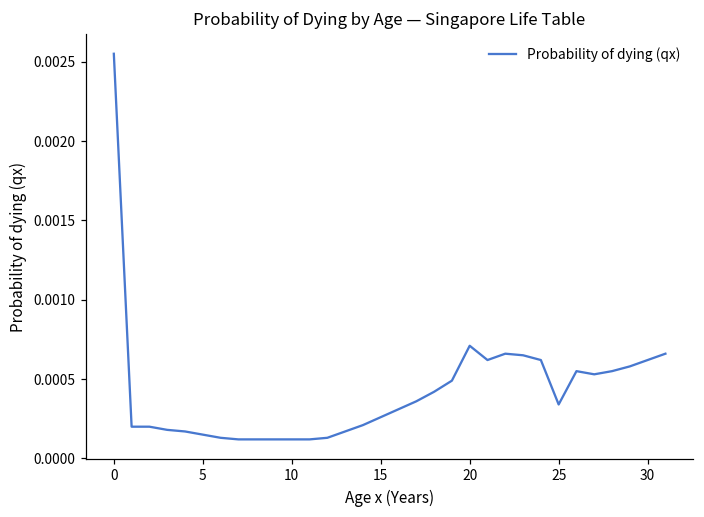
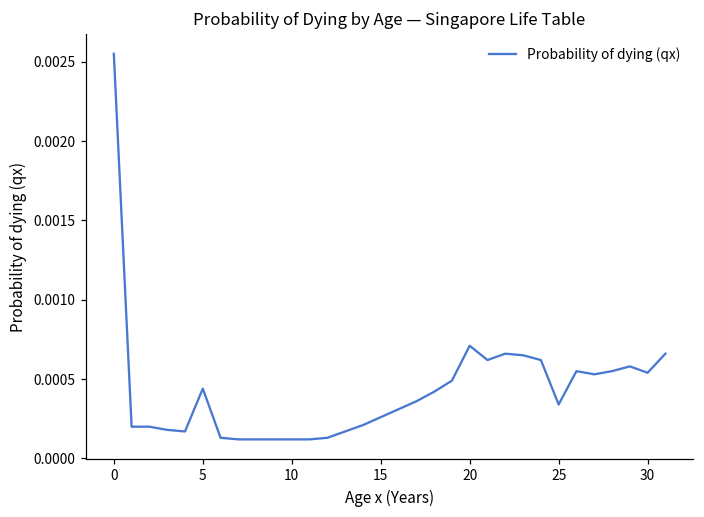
5: 0.00015 -> 0.00044
30: 0.00062 -> 0.00054
